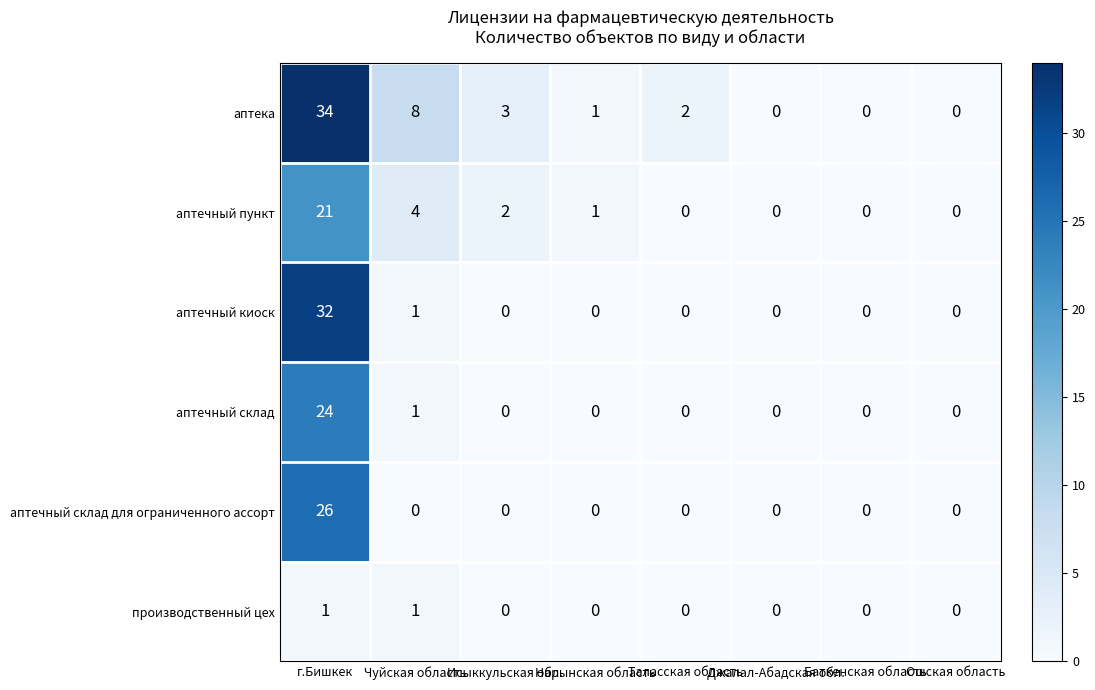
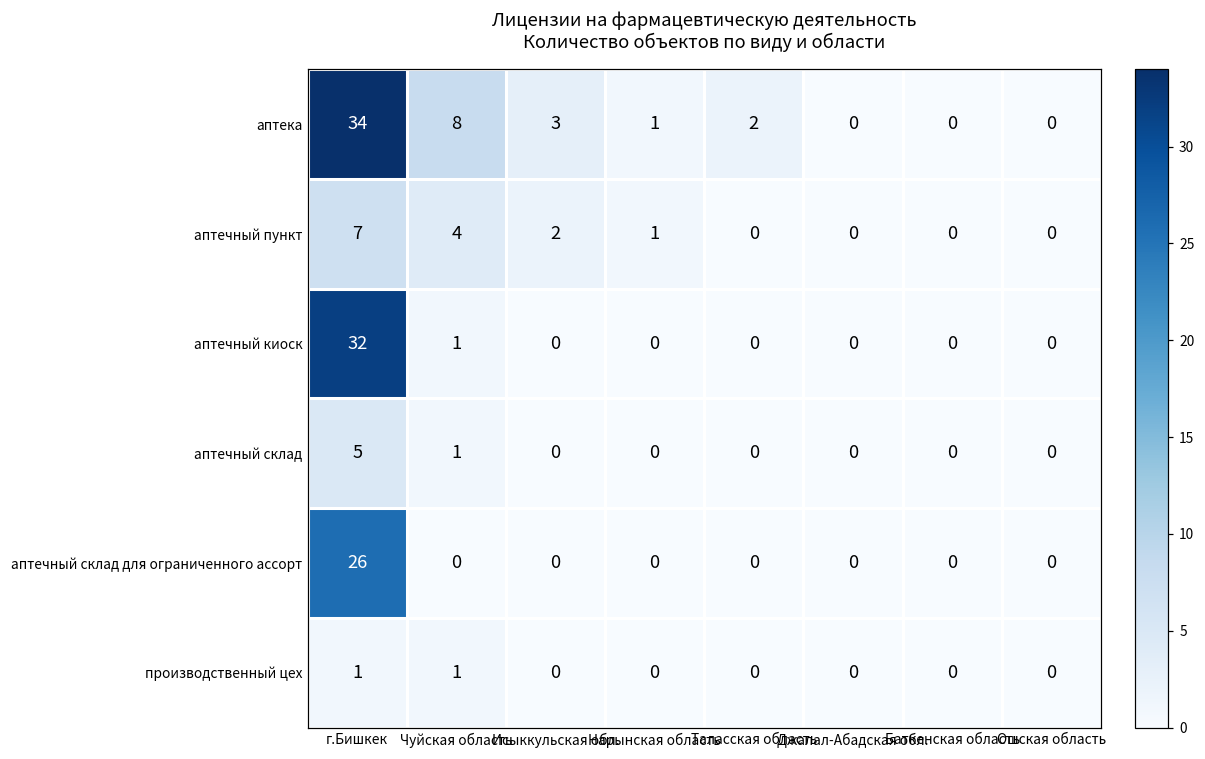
аптечный пункт, г.Бишкек: 21 -> 7
аптечный склад, г.Бишкек: 24 -> 5
